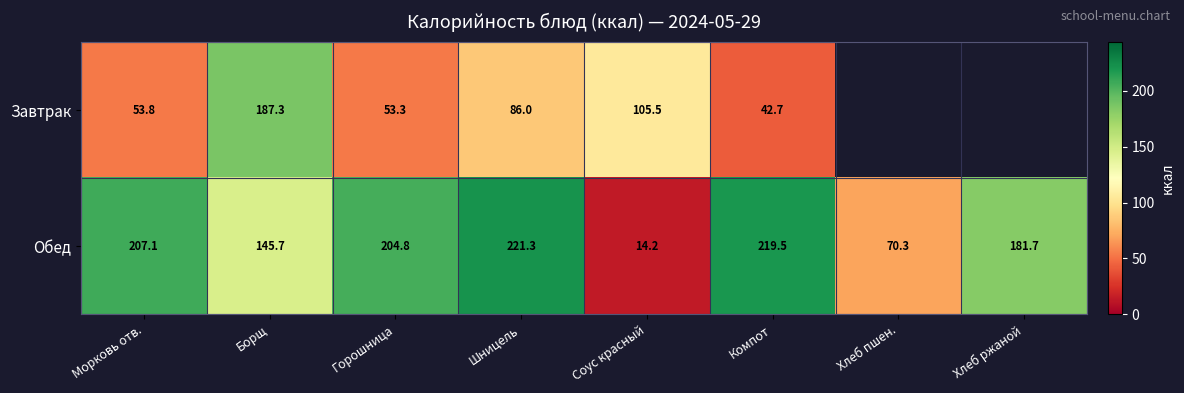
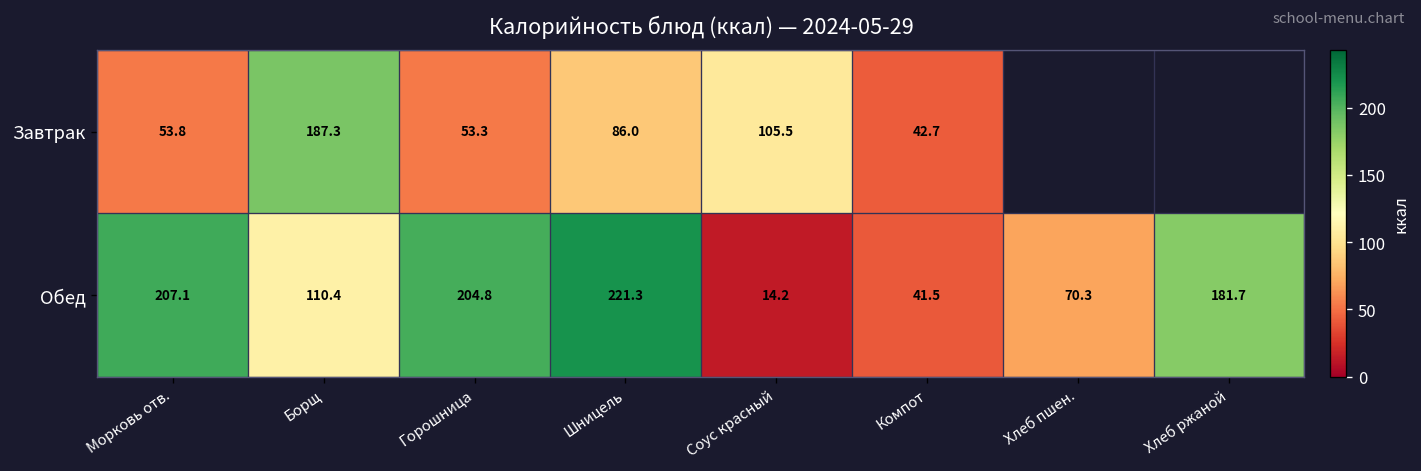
Обед, Борщ: 145.7 -> 110.4
Обед, Компот: 219.5 -> 41.5
